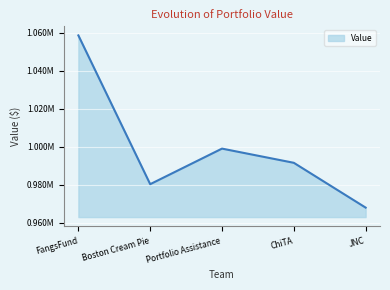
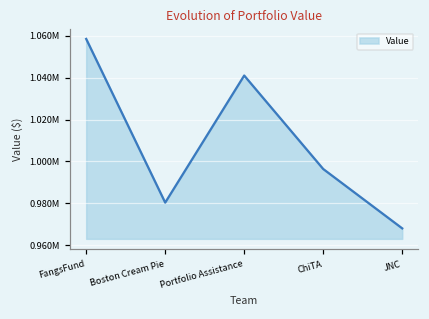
Portfolio Assistance: 999000 -> 1041000
ChiTA: 992000 -> 996000
